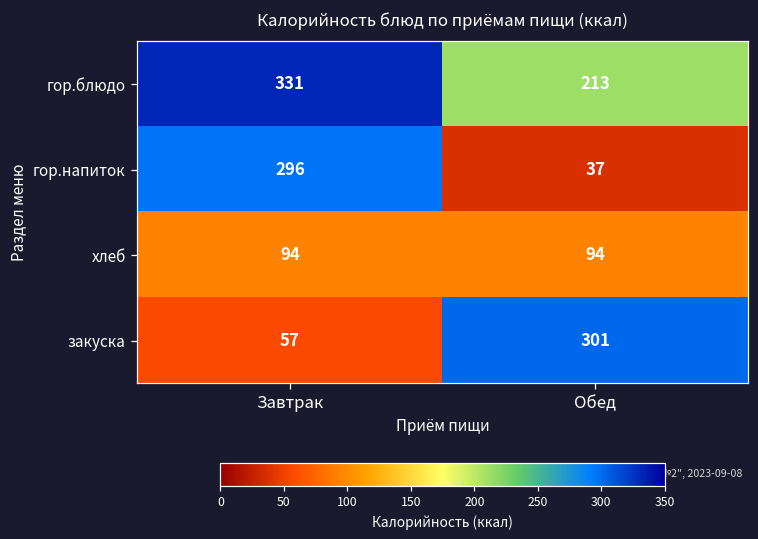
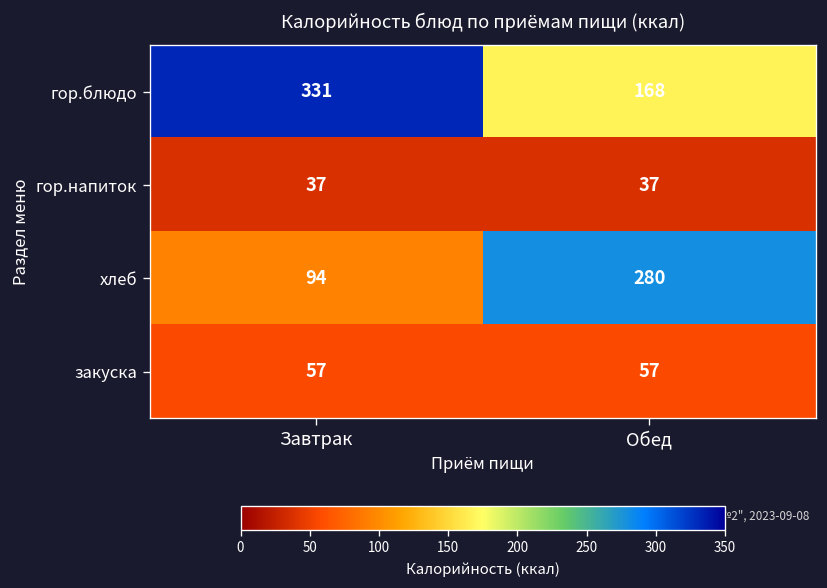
гор.блюдо, Обед: 213 -> 168
гор.напиток, Завтрак: 296 -> 37
хлеб, Обед: 94 -> 280
закуска, Обед: 301 -> 57
